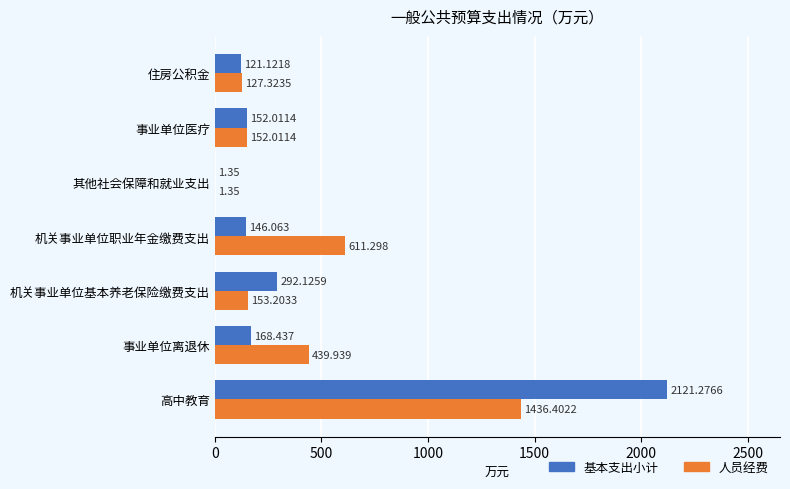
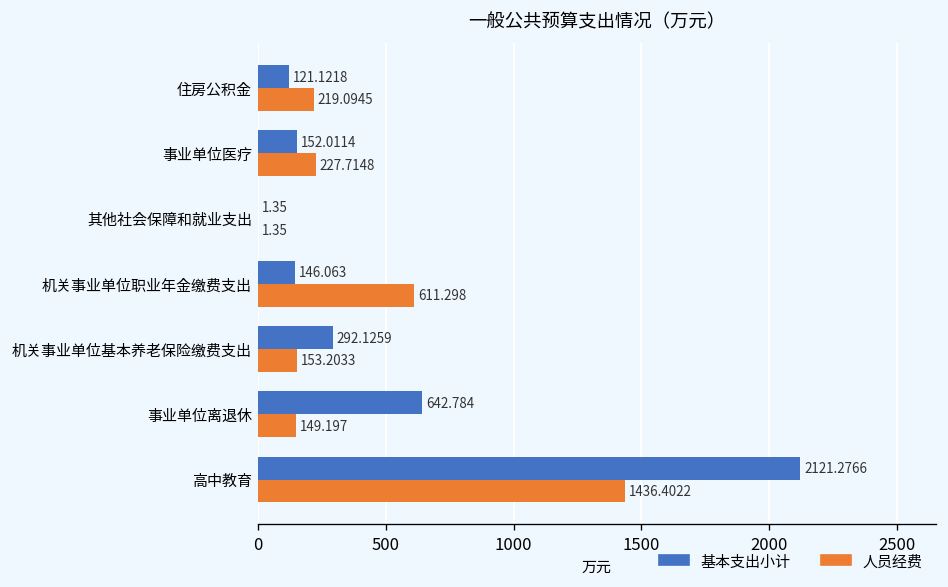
人员经费, 住房公积金: 127.3235 -> 219.0945
人员经费, 事业单位医疗: 152.0114 -> 227.7148
基本支出小计, 事业单位离退休: 168.437 -> 642.784
人员经费, 事业单位离退休: 439.939 -> 149.197
